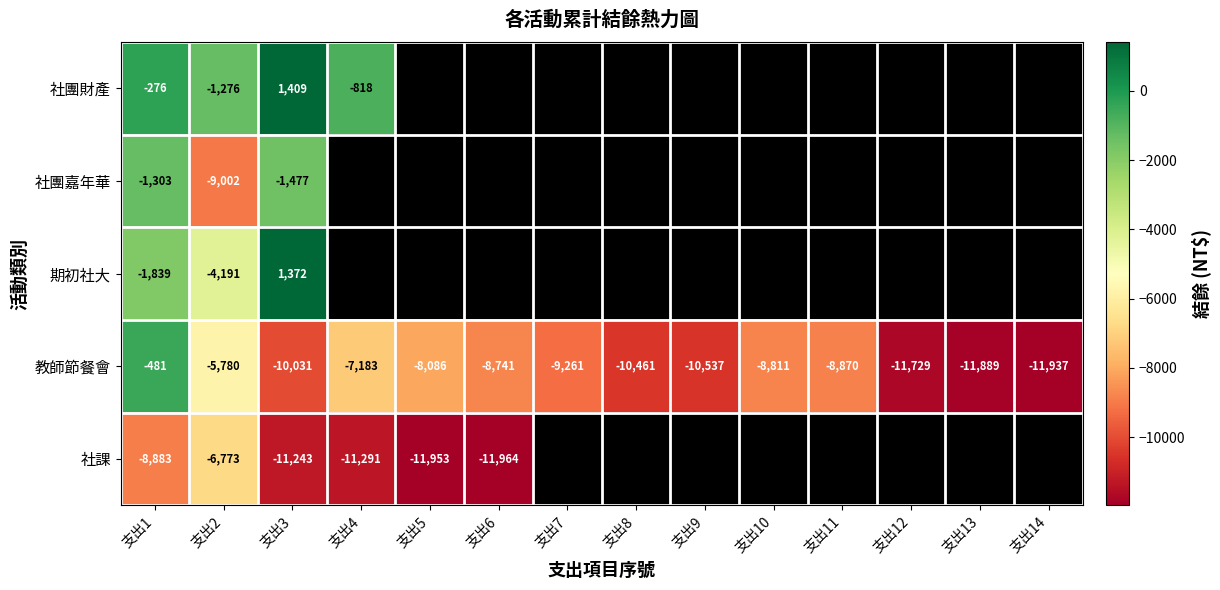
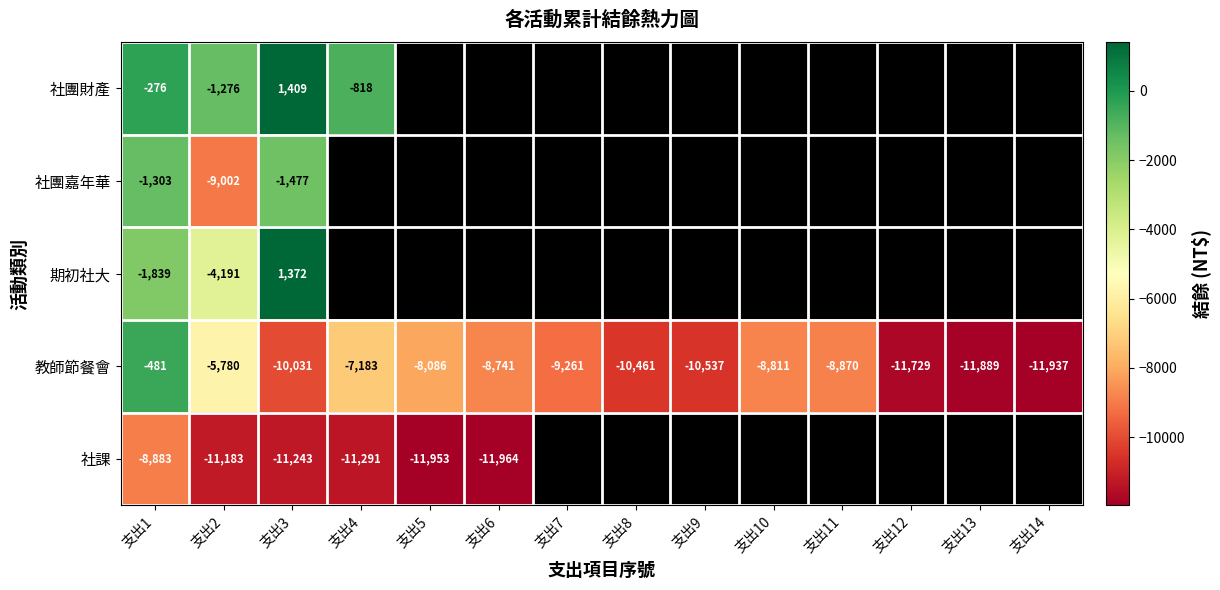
社課, 支出2: -6,773 -> -11,183
